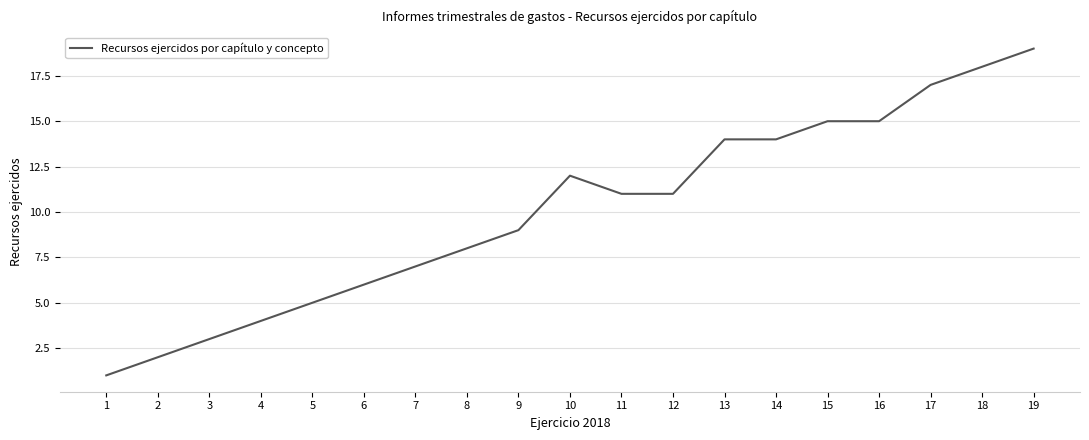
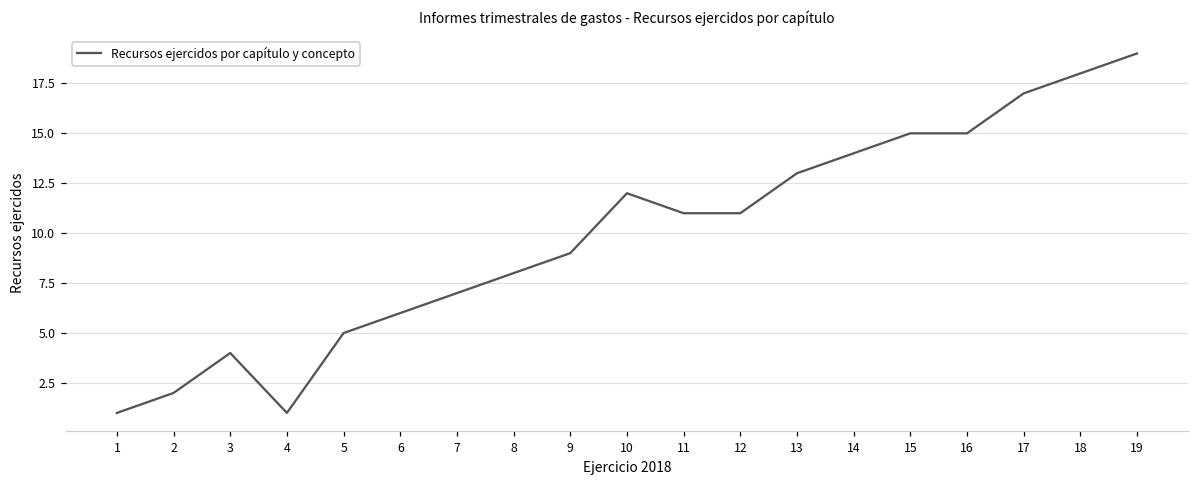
3: 3 -> 4
4: 4 -> 1
13: 14 -> 13
